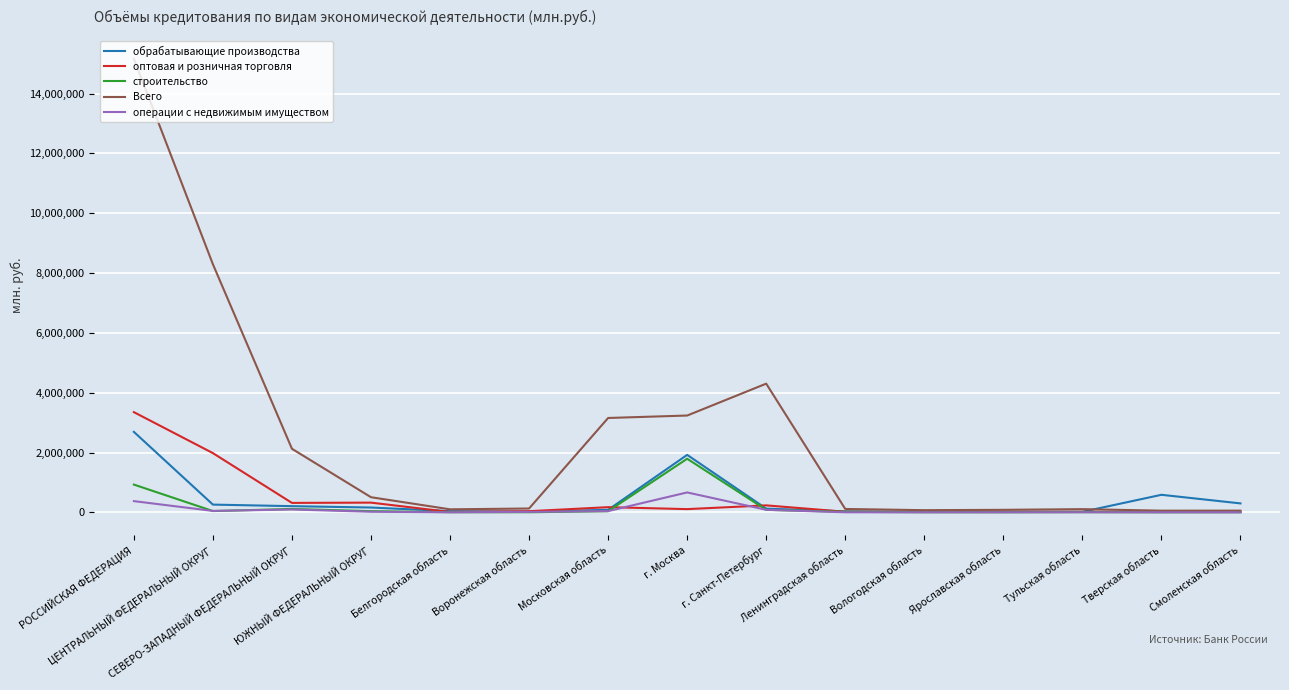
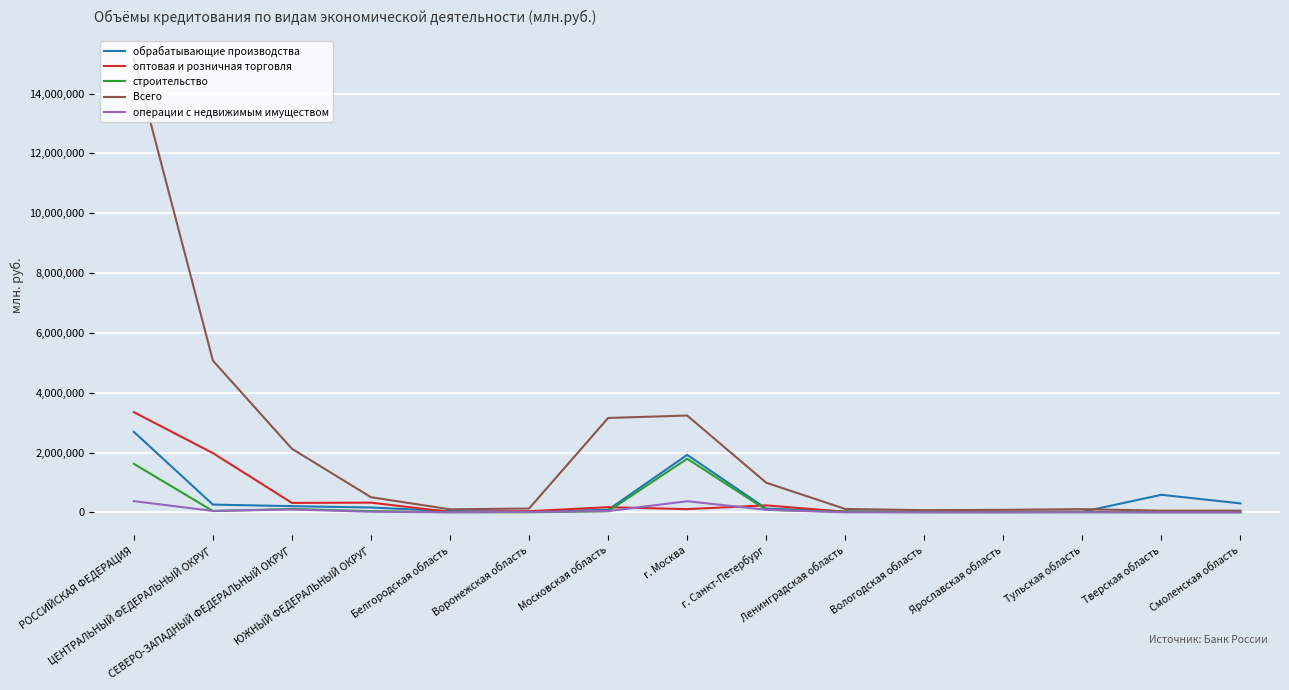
строительство, РОССИЙСКАЯ ФЕДЕРАЦИЯ: 900,000 -> 1,600,000
Всего, ЦЕНТРАЛЬНЫЙ ФЕДЕРАЛЬНЫЙ ОКРУГ: 8,300,000 -> 5,100,000
операции с недвижимым имуществом, г. Москва: 700,000 -> 400,000
Всего, г. Санкт-Петербург: 4,300,000 -> 1,000,000
